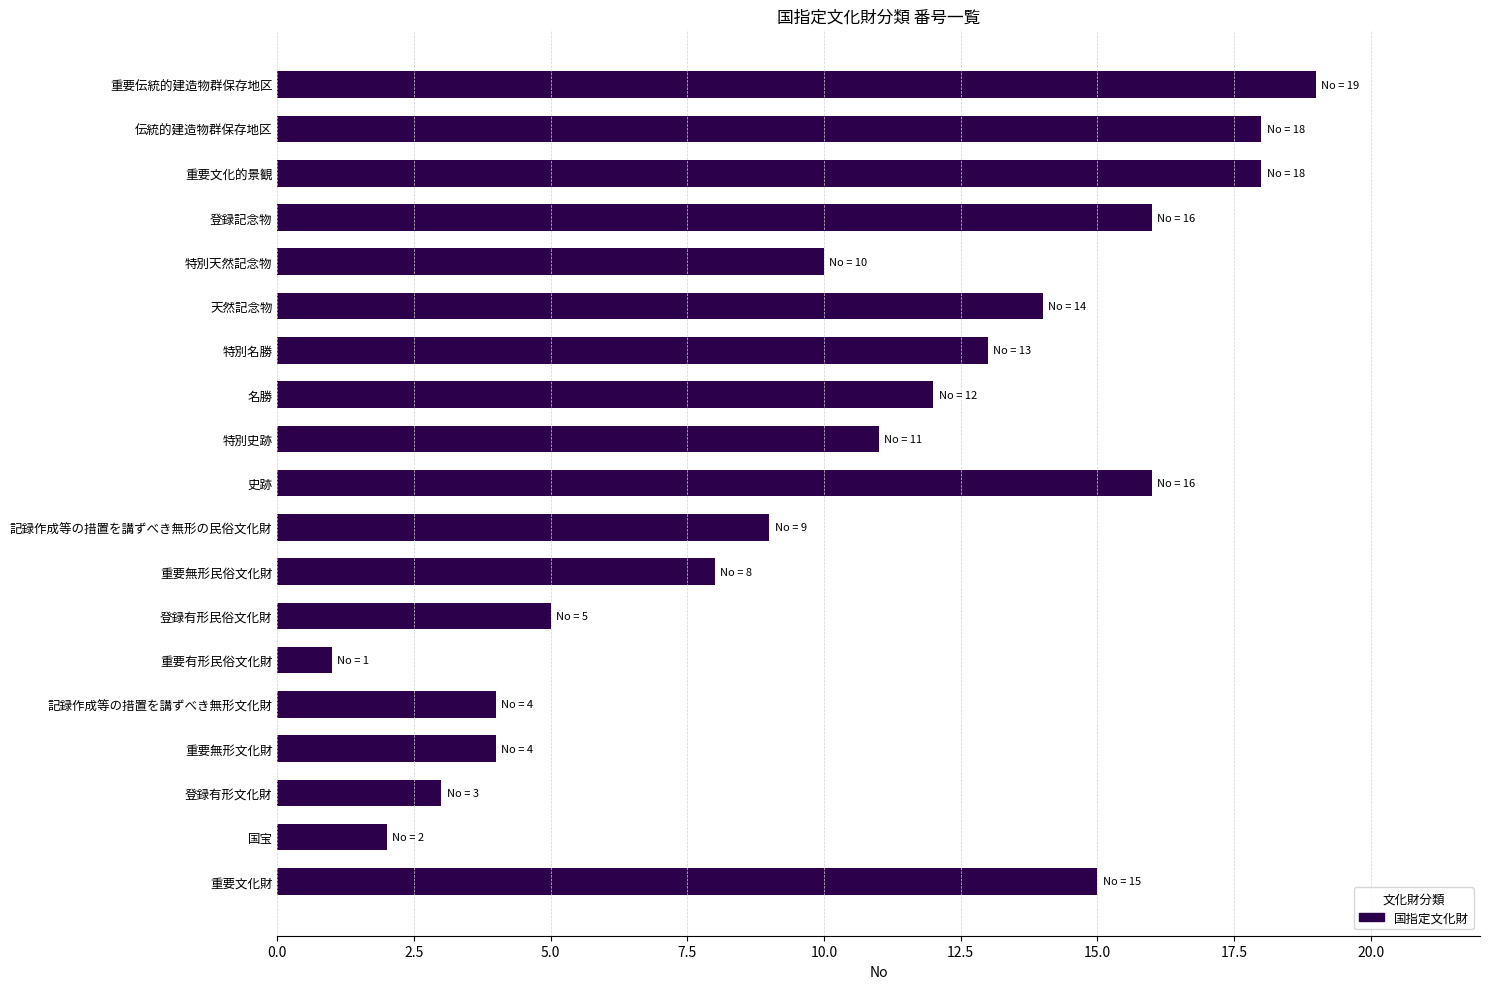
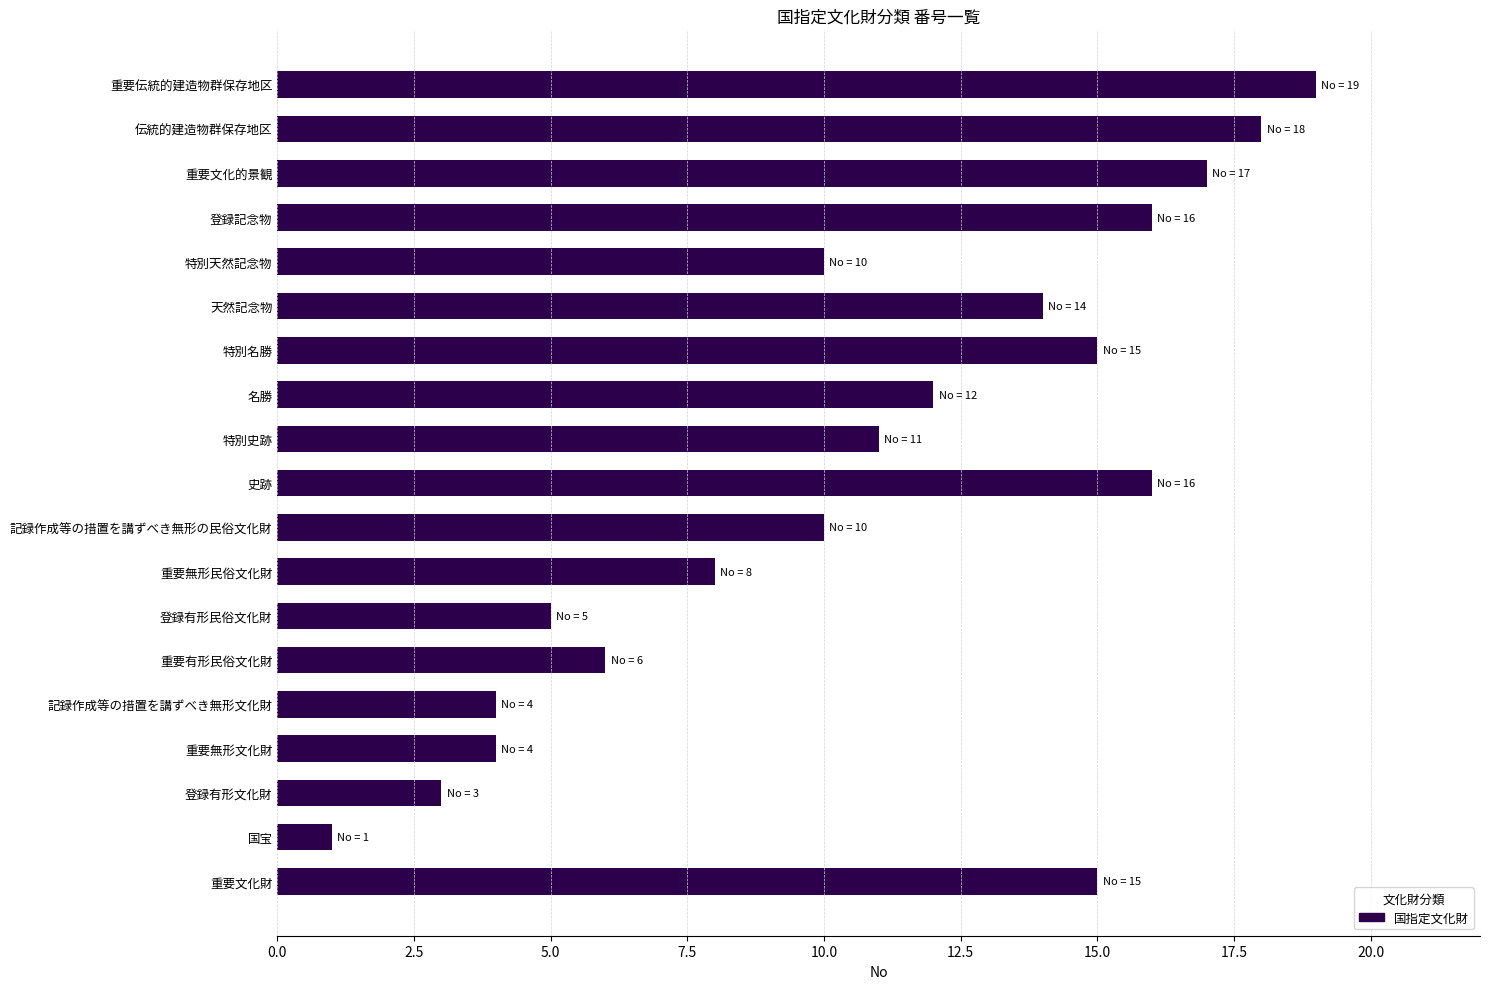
重要文化的景観: 18 -> 17
特別名勝: 13 -> 15
記録作成等の措置を講ずべき無形の民俗文化財: 9 -> 10
重要有形民俗文化財: 1 -> 6
国宝: 2 -> 1
